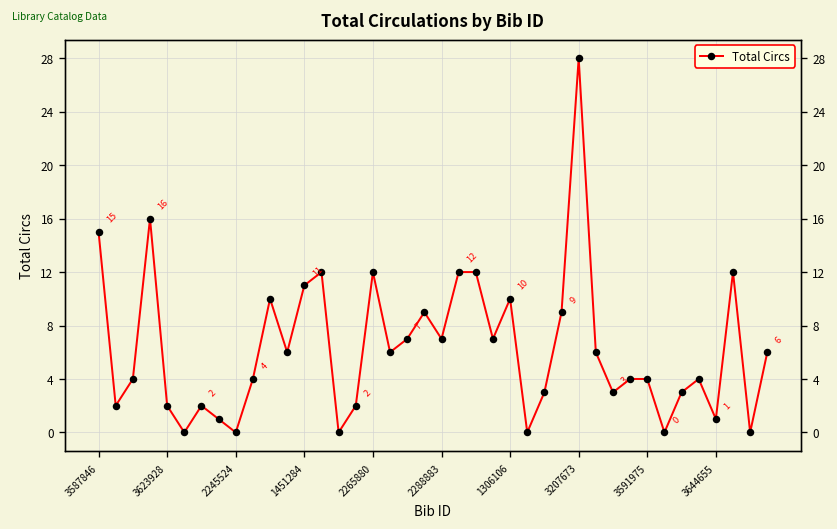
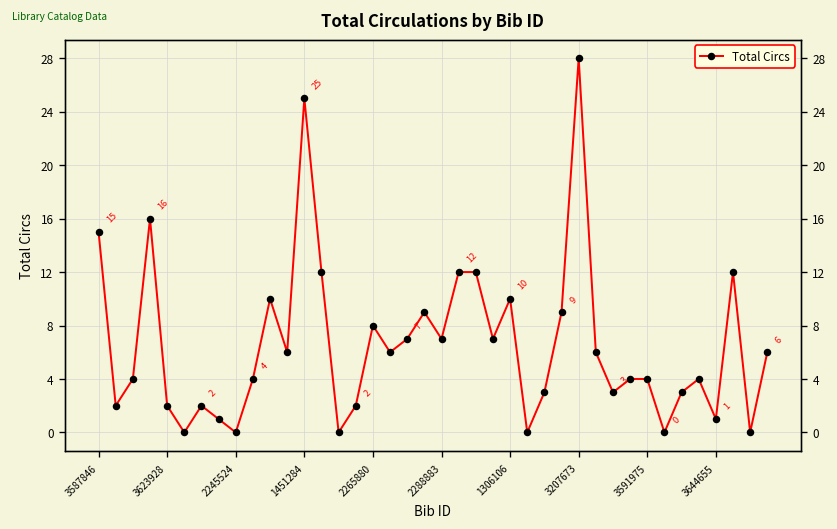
1451284: 11 -> 25
2265880: 12 -> 8
